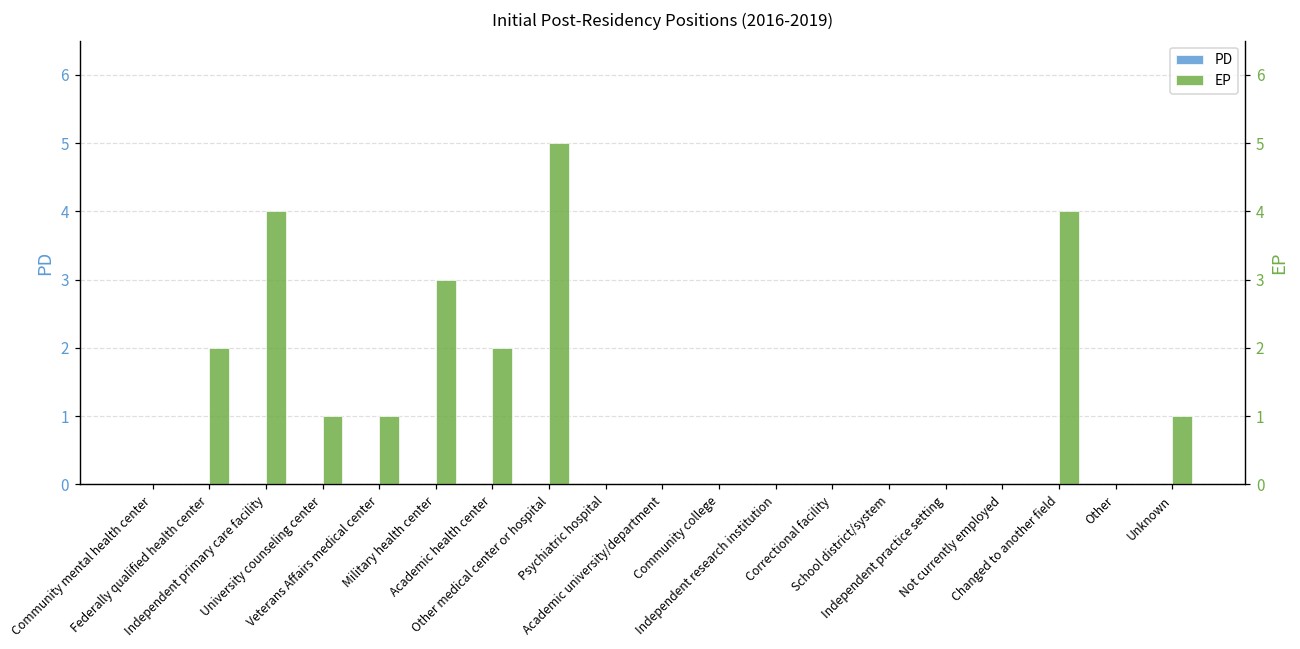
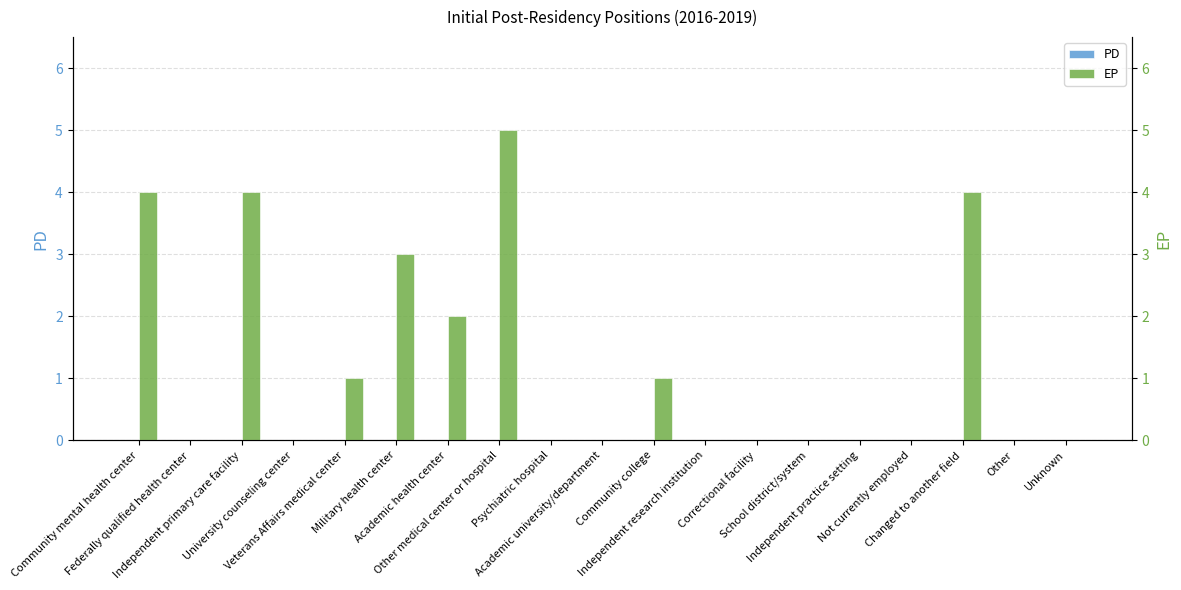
EP, Community mental health center: 0 -> 4
EP, Federally qualified health center: 2 -> 0
EP, University counseling center: 1 -> 0
EP, Community college: 0 -> 1
EP, Unknown: 1 -> 0
